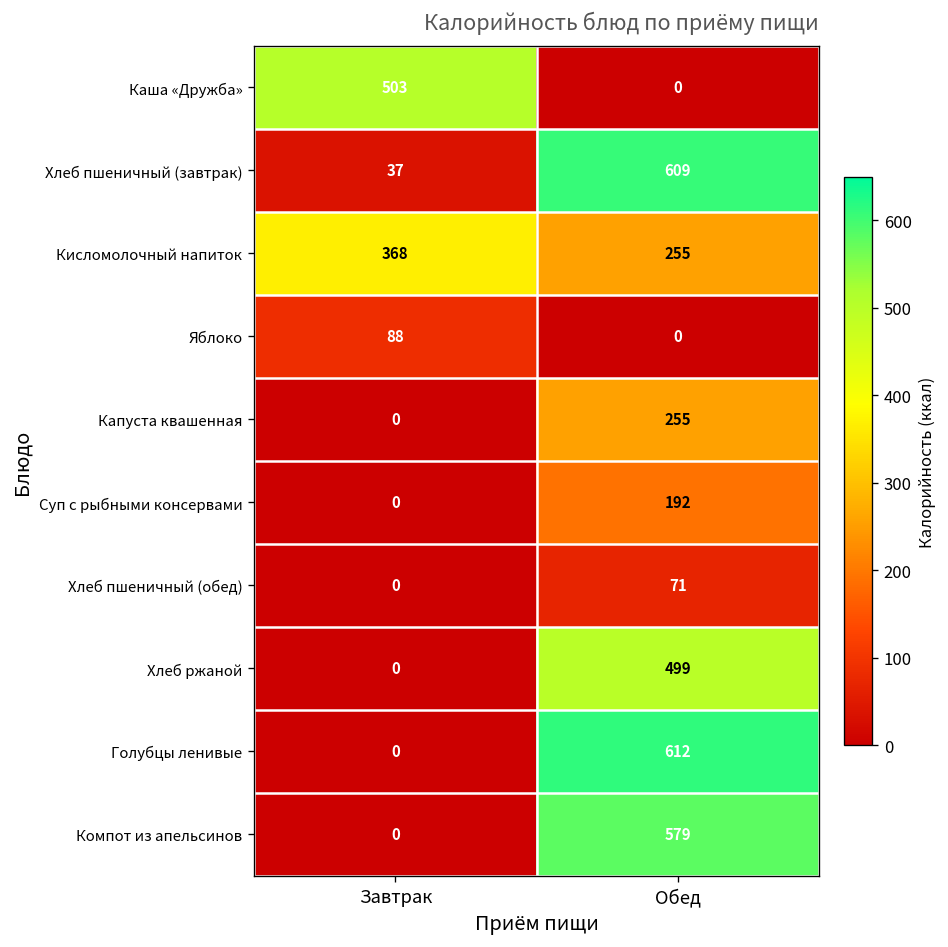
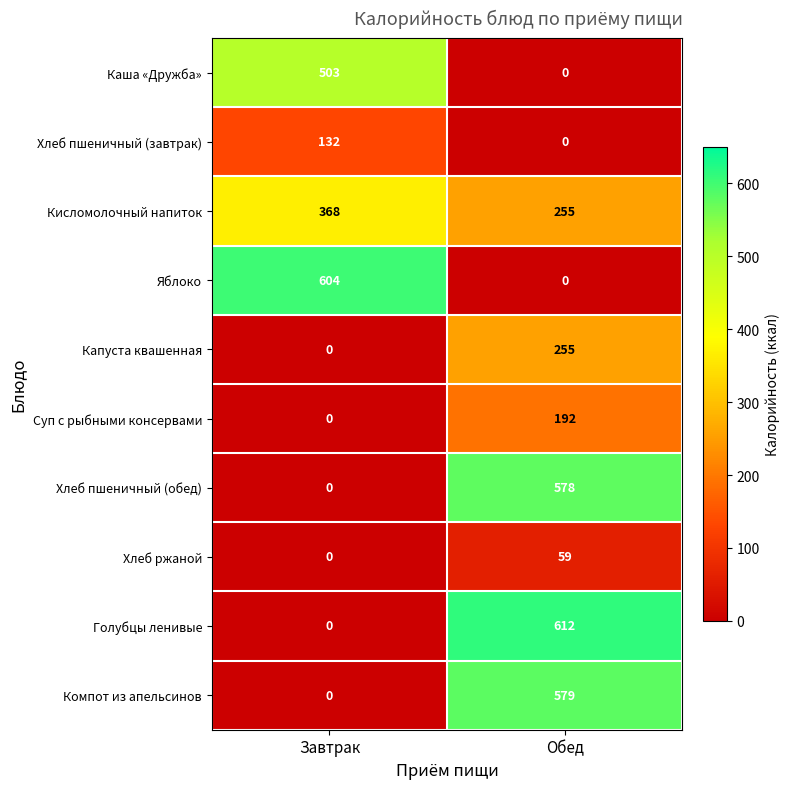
Хлеб пшеничный (завтрак), Завтрак: 37 -> 132
Хлеб пшеничный (завтрак), Обед: 609 -> 0
Яблоко, Завтрак: 88 -> 604
Хлеб пшеничный (обед), Обед: 71 -> 578
Хлеб ржаной, Обед: 499 -> 59
